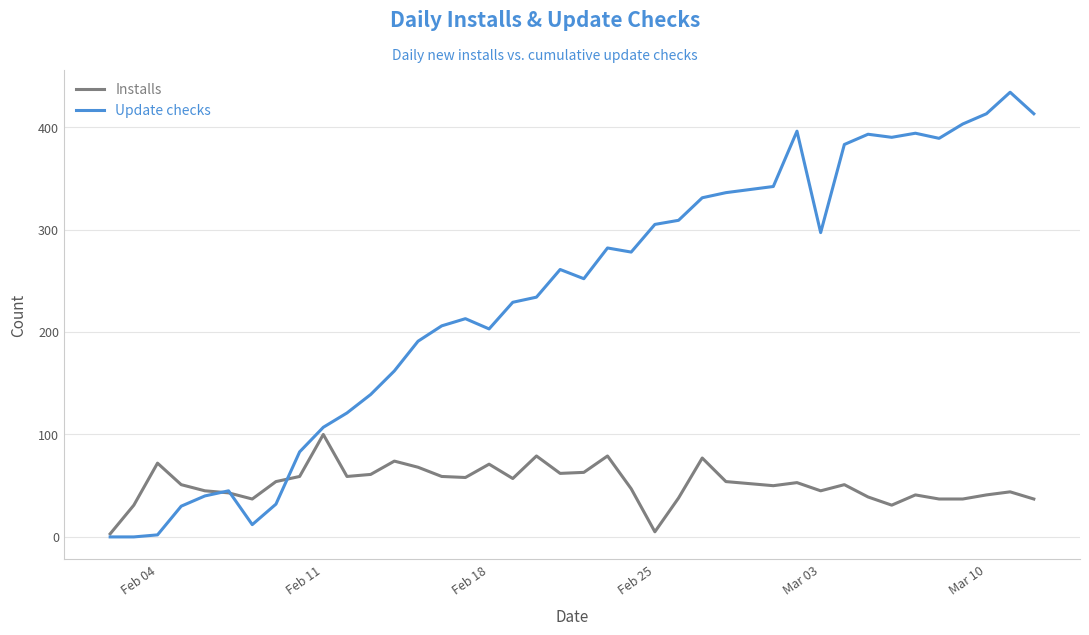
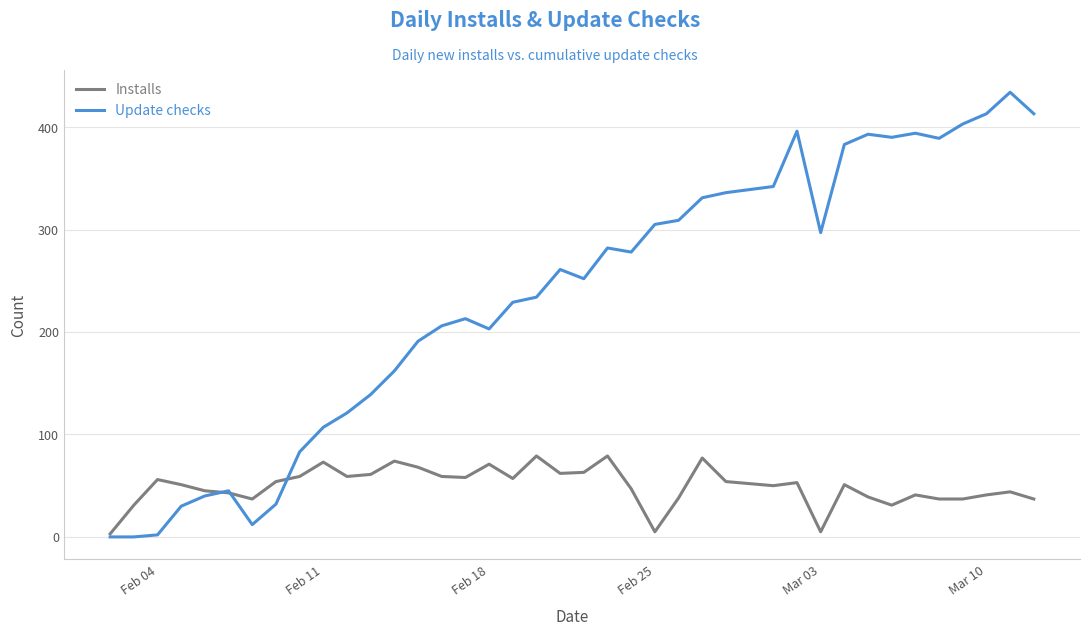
Installs, Feb 04: 72 -> 56
Installs, Feb 11: 100 -> 73
Installs, Mar 03: 45 -> 5
